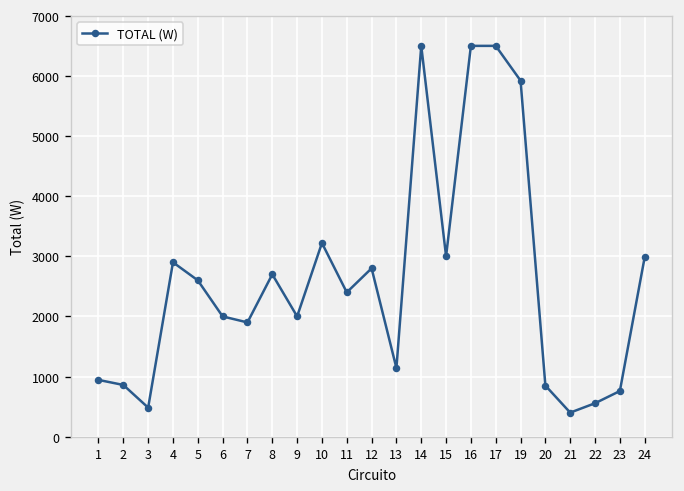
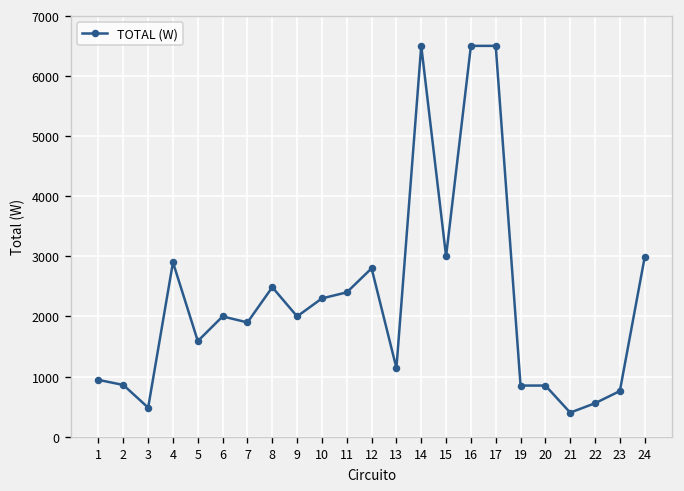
5: 2600 -> 1600
8: 2700 -> 2500
10: 3200 -> 2300
19: 5900 -> 900
